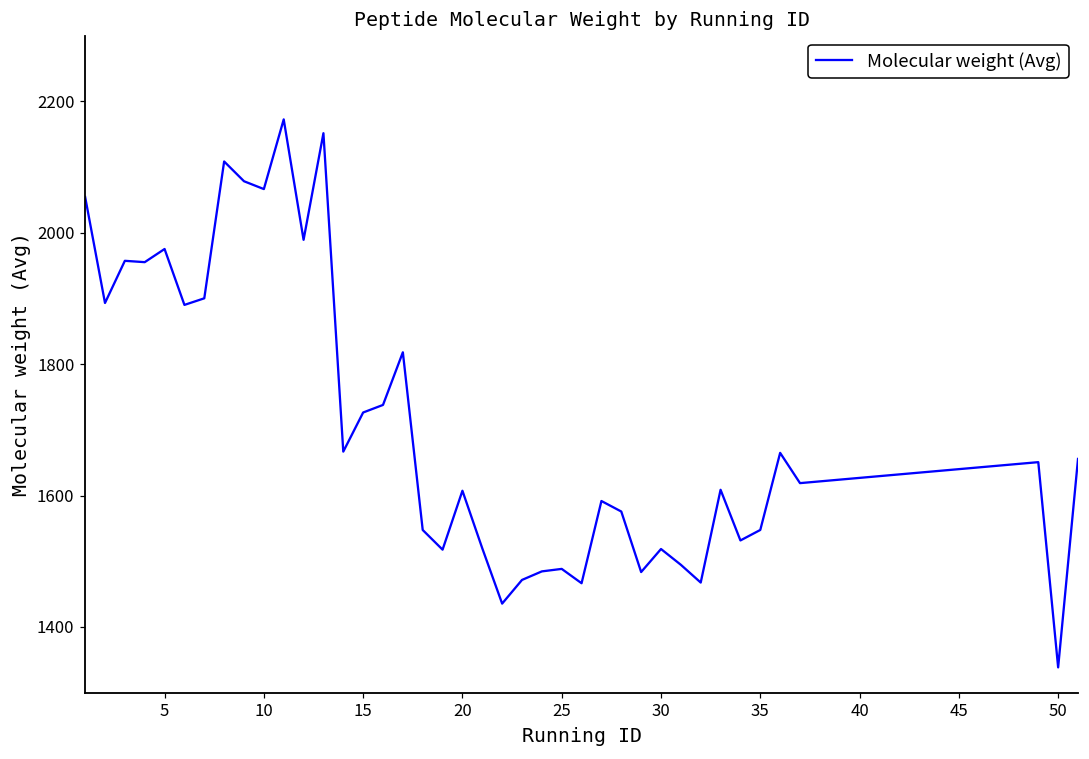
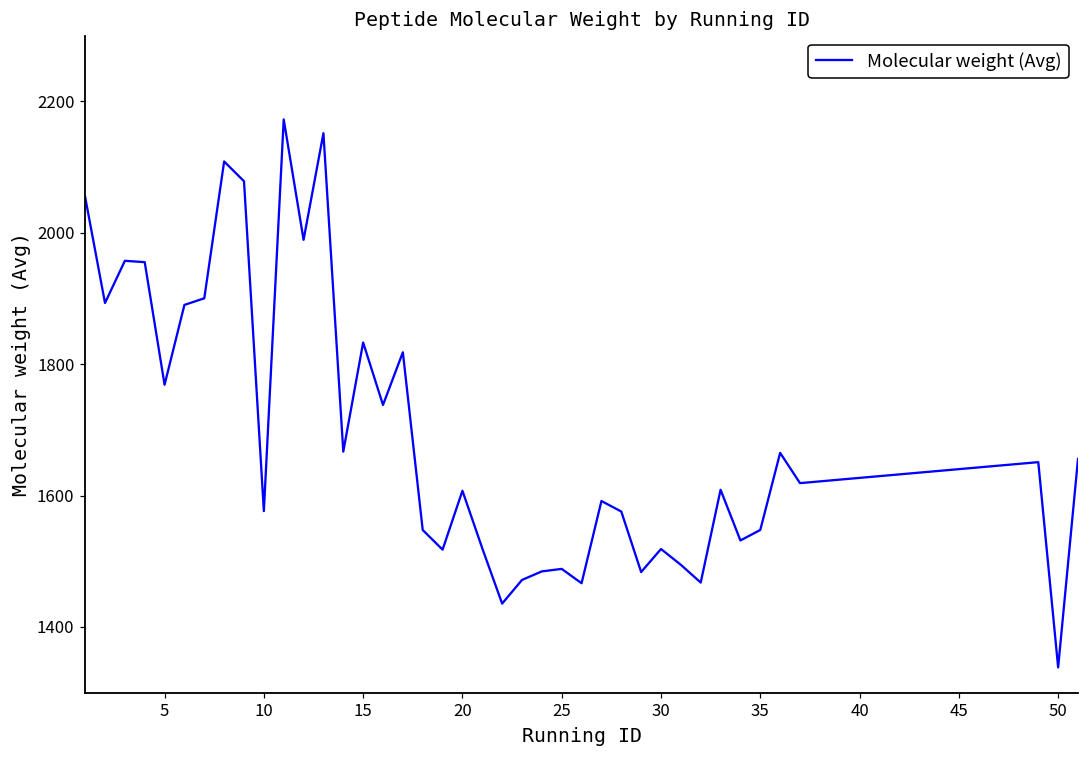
5: 1980 -> 1770
10: 2070 -> 1580
15: 1730 -> 1830
